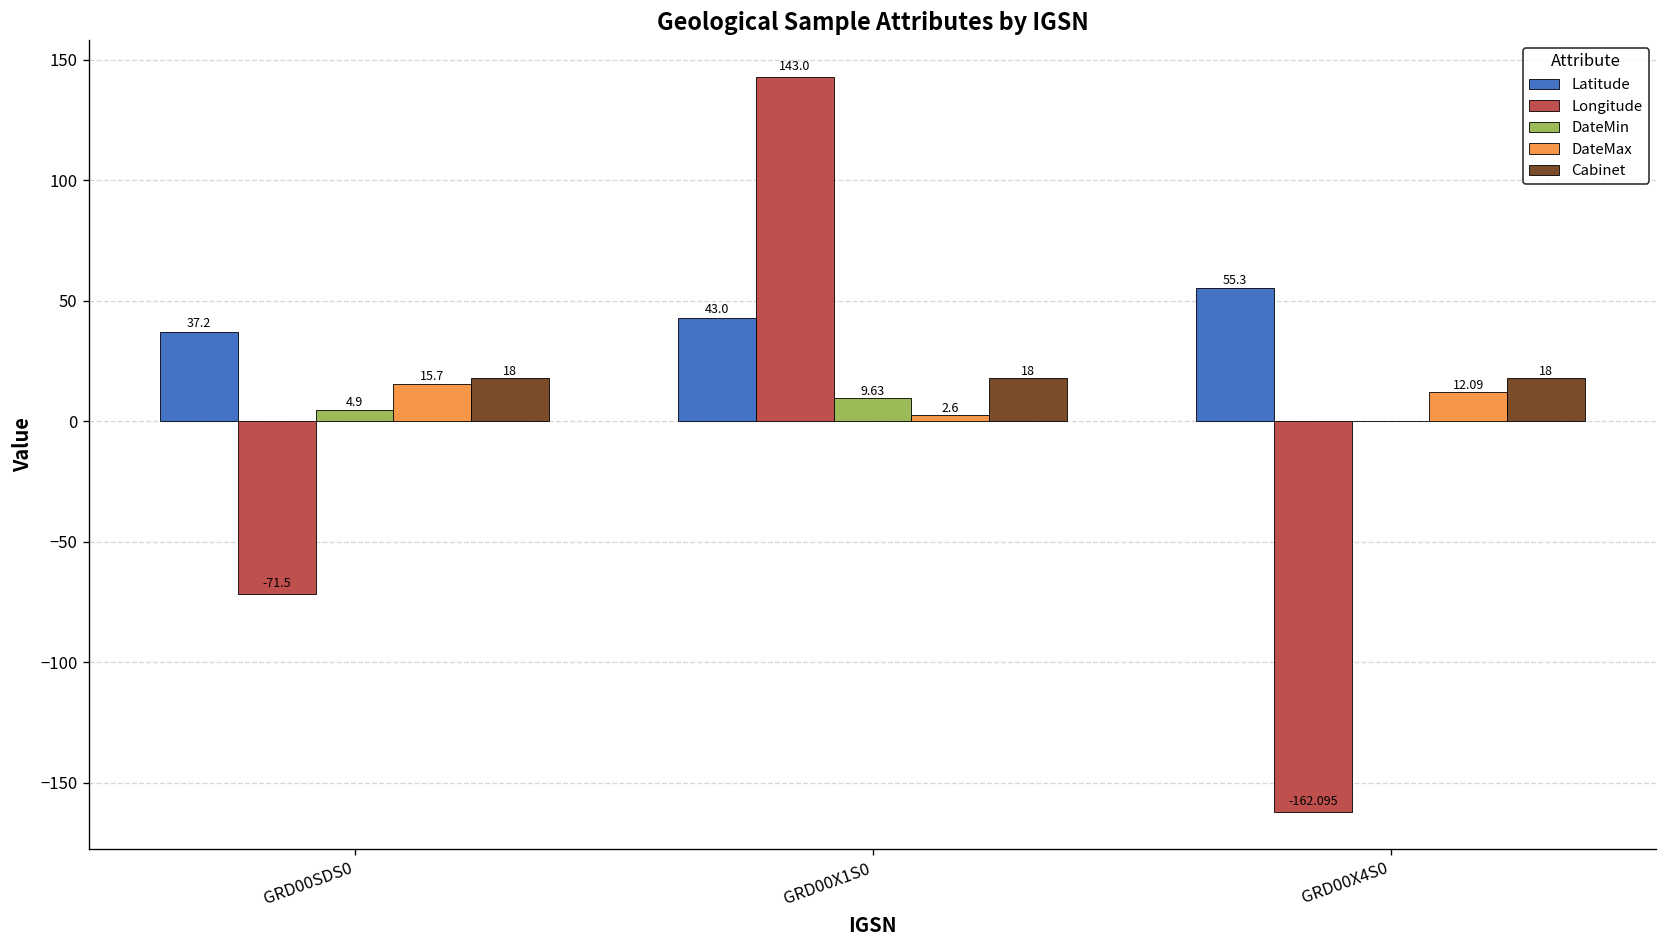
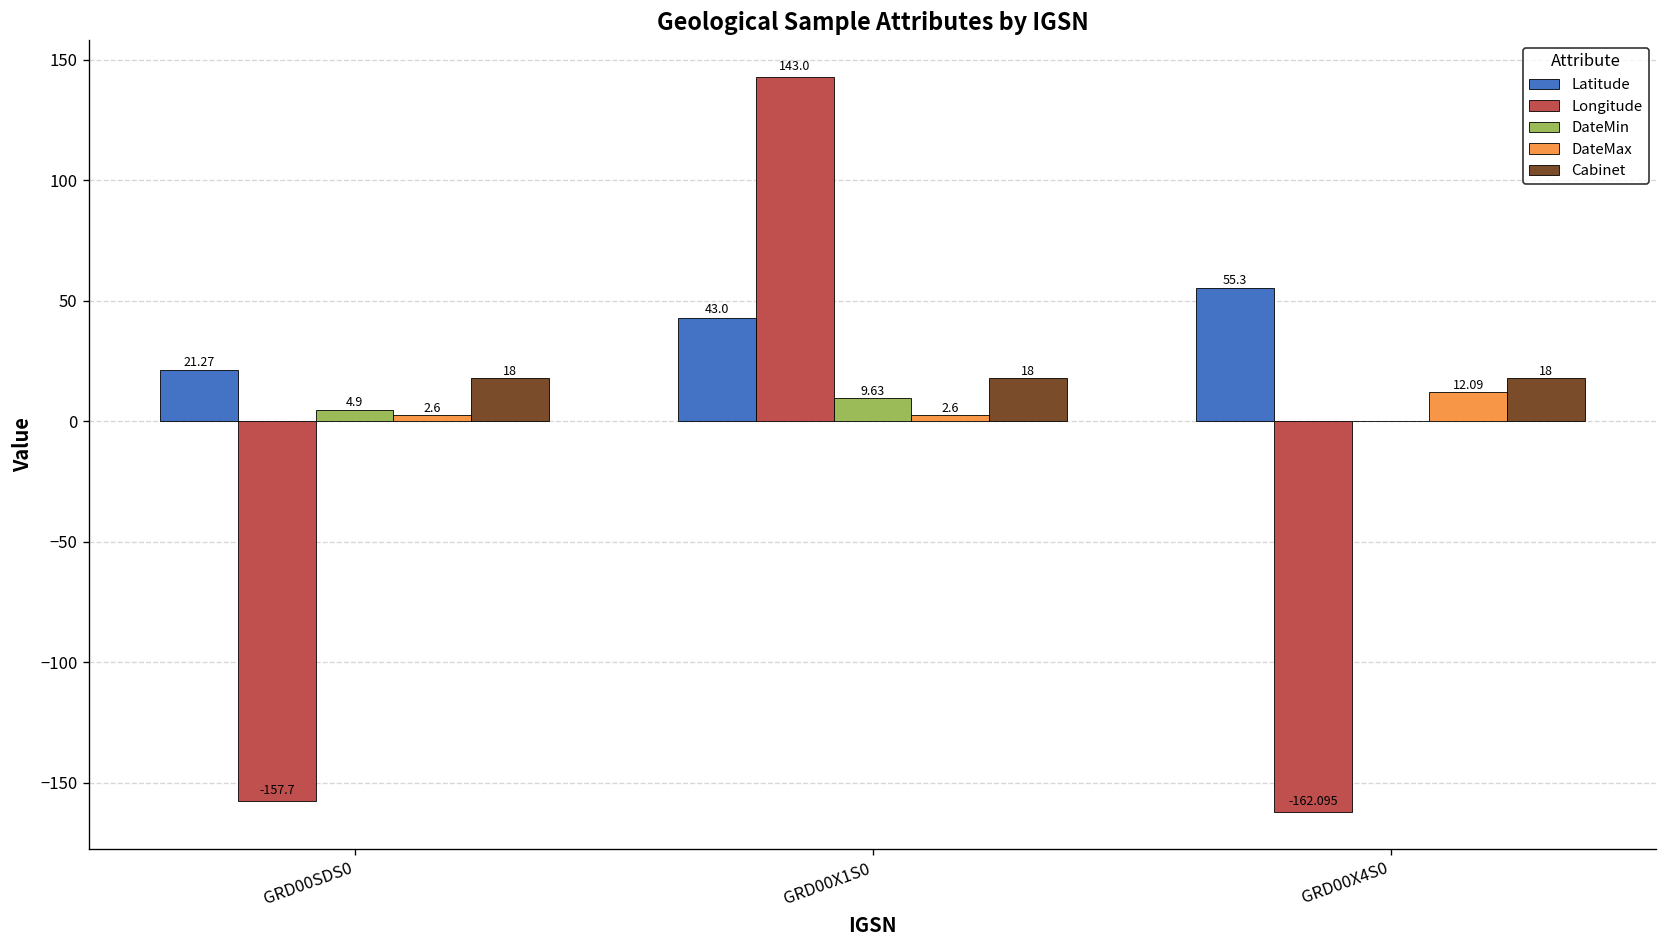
Latitude, GRD00SDS0: 37.2 -> 21.27
Longitude, GRD00SDS0: -71.5 -> -157.7
DateMax, GRD00SDS0: 15.7 -> 2.6
